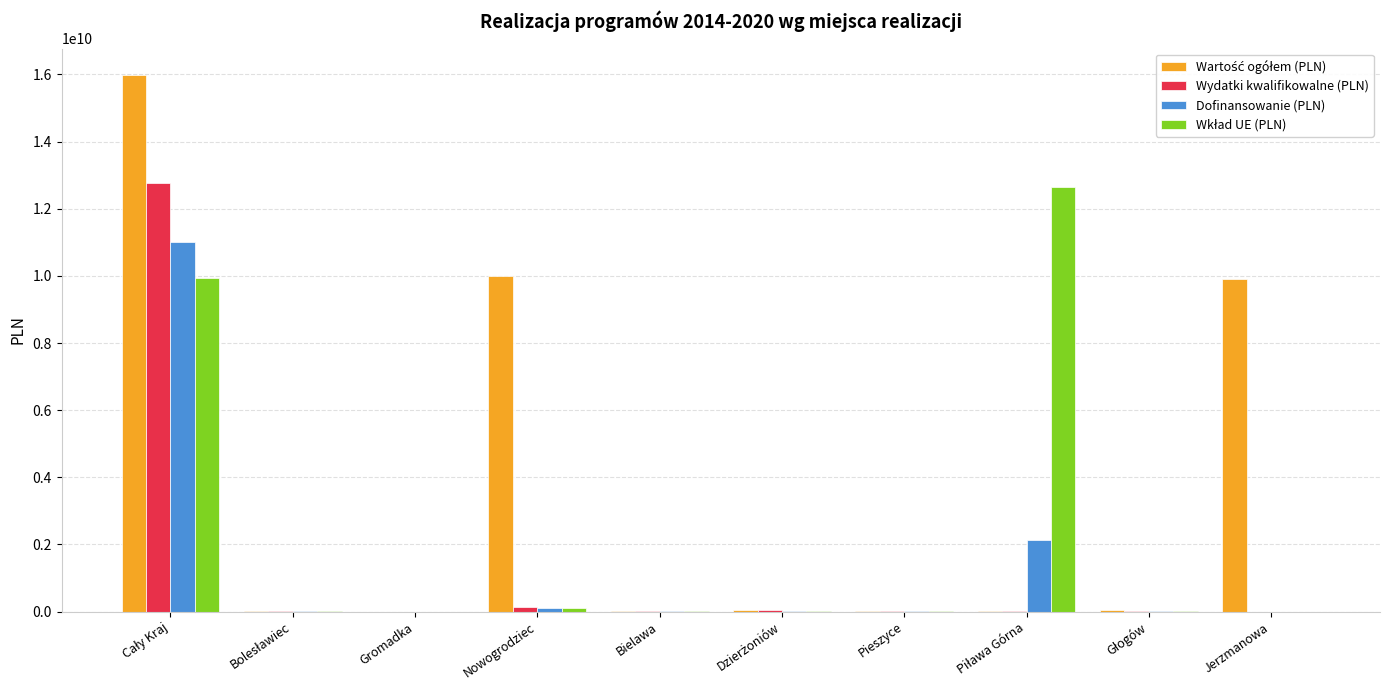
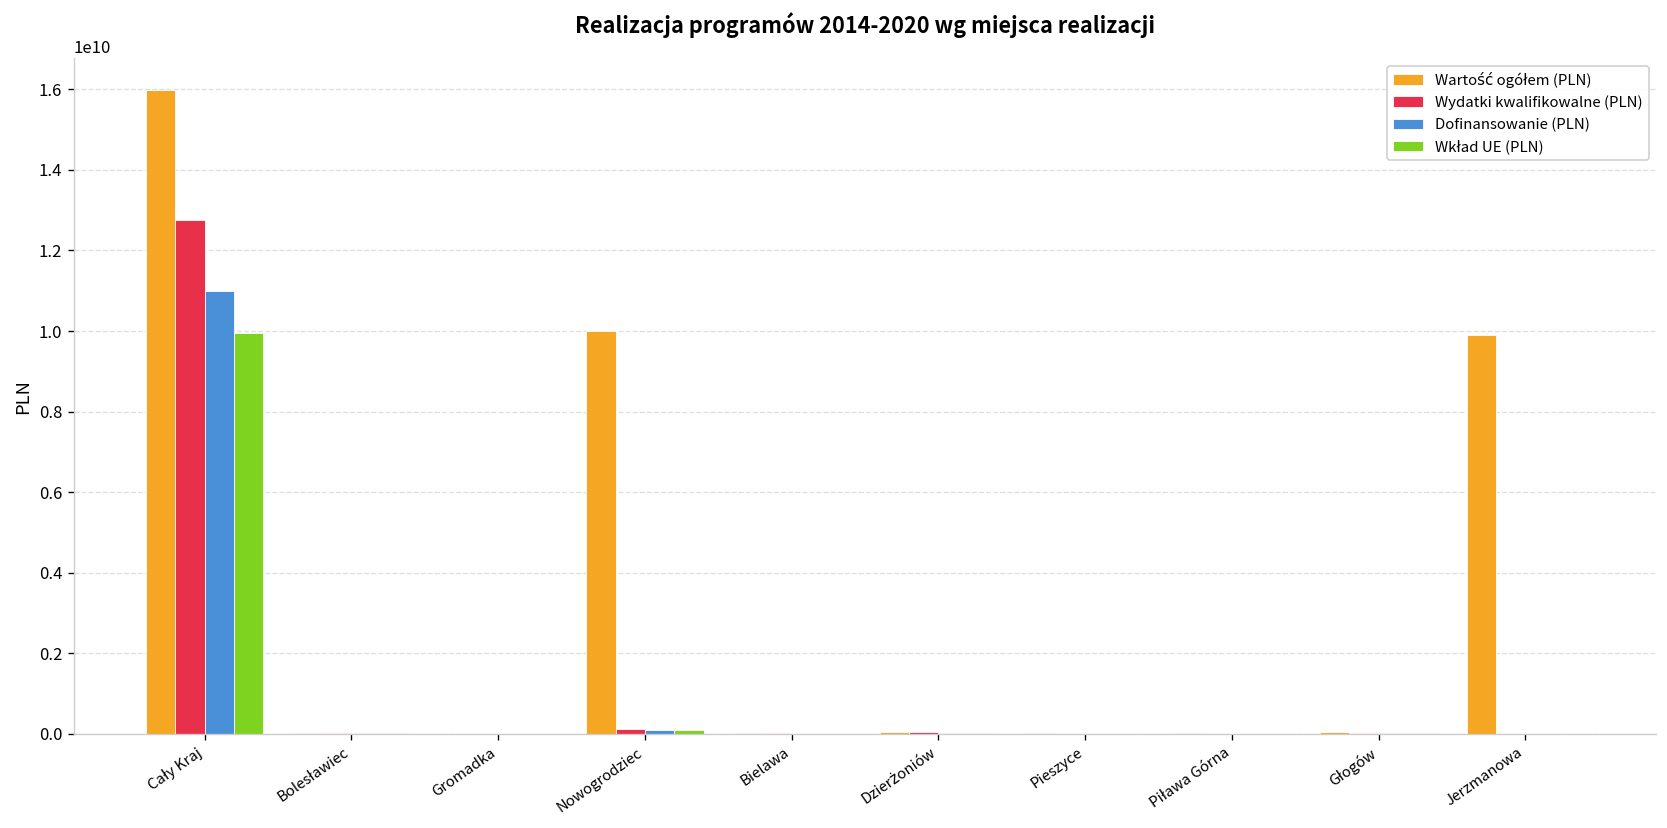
Dofinansowanie (PLN), Piława Górna: 2100000000 -> 0
Wkład UE (PLN), Piława Górna: 12600000000 -> 0
